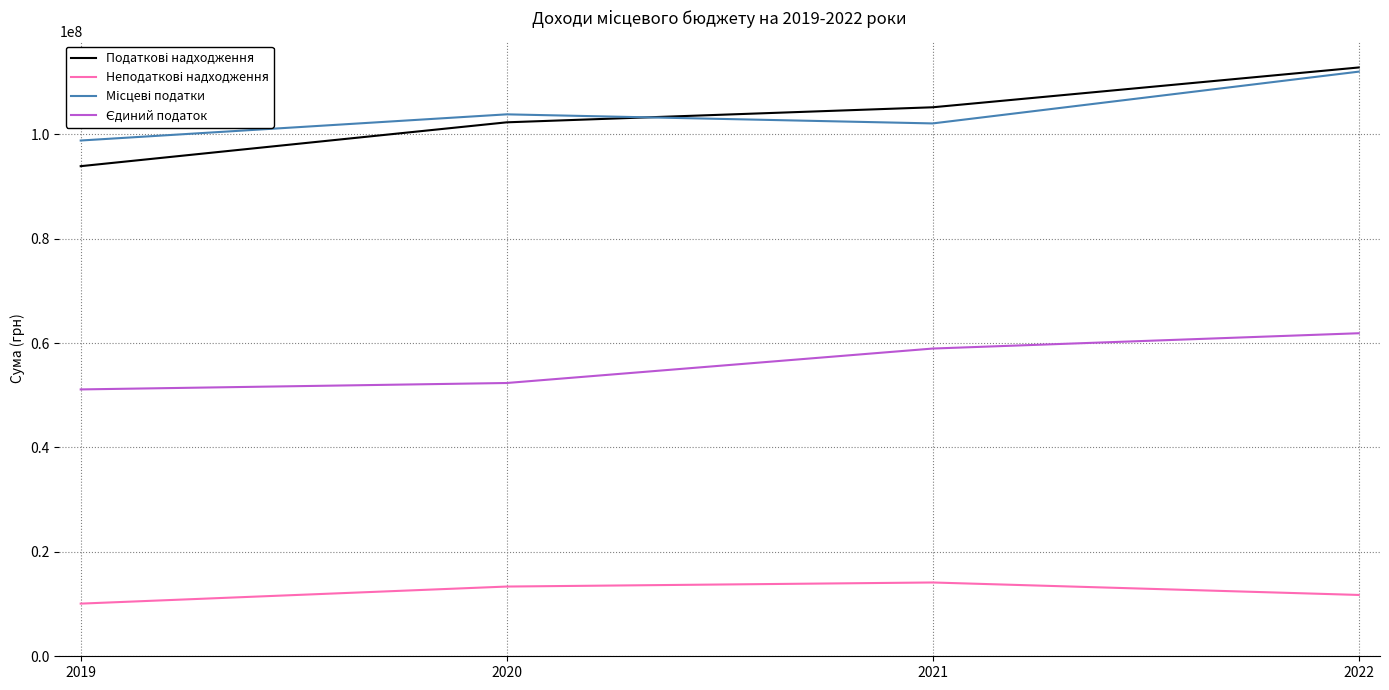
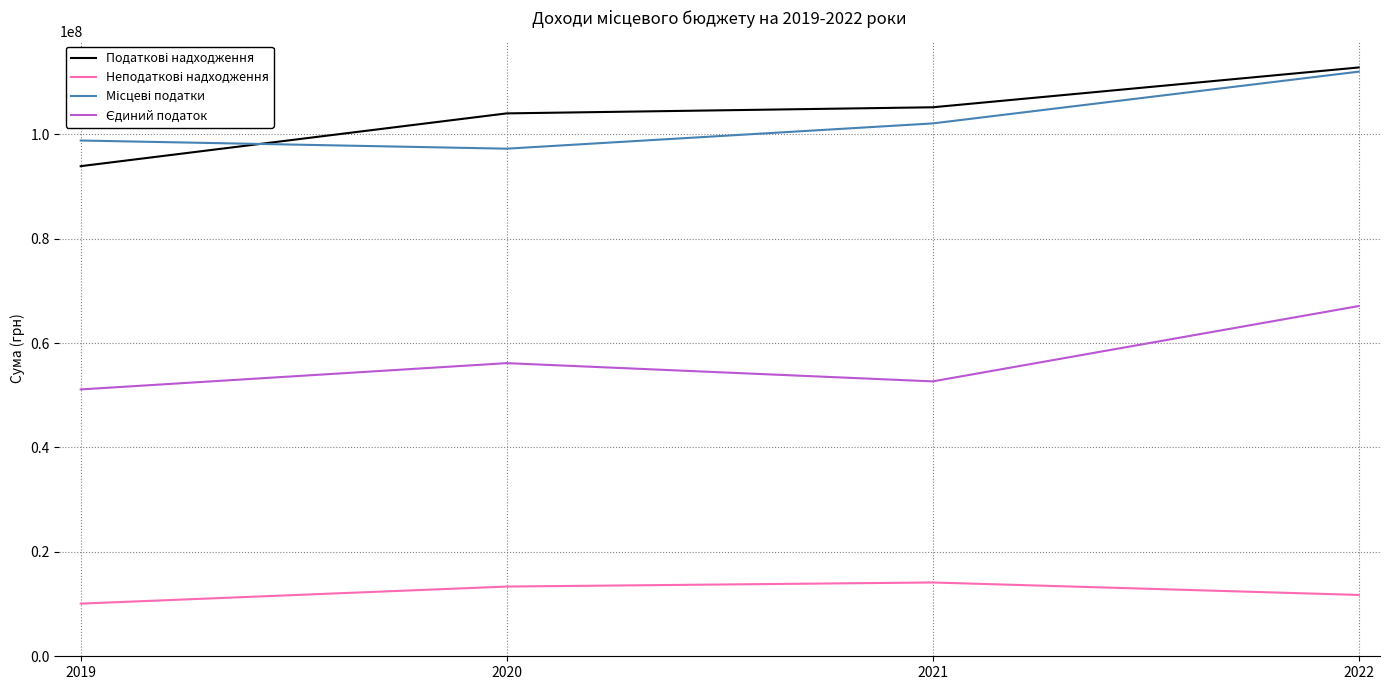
Податкові надходження, 2020: 102000000 -> 104000000
Місцеві податки, 2020: 104000000 -> 97000000
Єдиний податок, 2020: 52000000 -> 56000000
Єдиний податок, 2021: 59000000 -> 53000000
Єдиний податок, 2022: 62000000 -> 67000000
